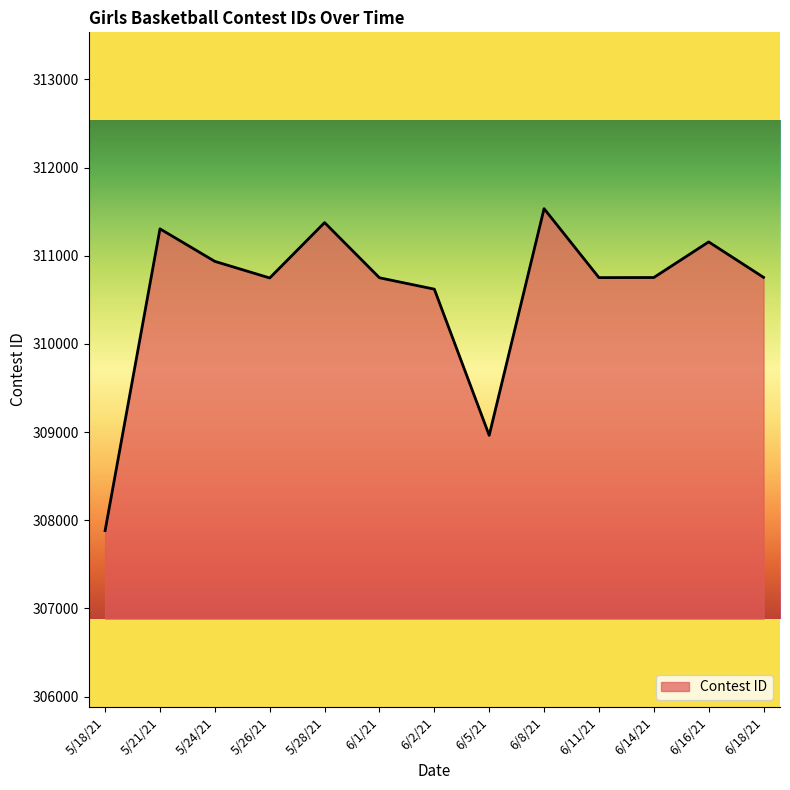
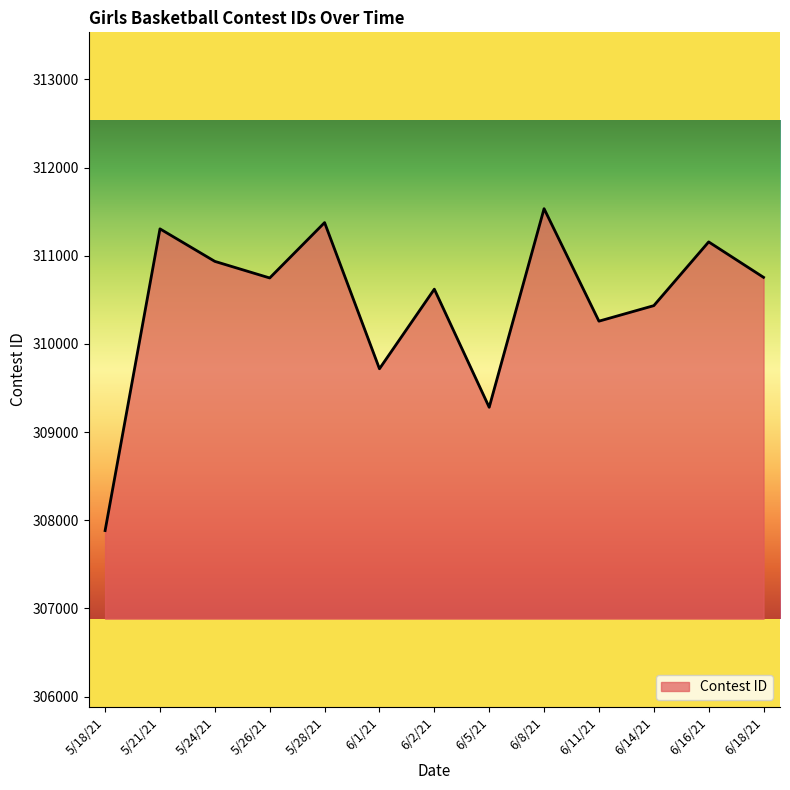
6/1/21: 310800 -> 309700
6/5/21: 309000 -> 309300
6/11/21: 310800 -> 310300
6/14/21: 310800 -> 310400
